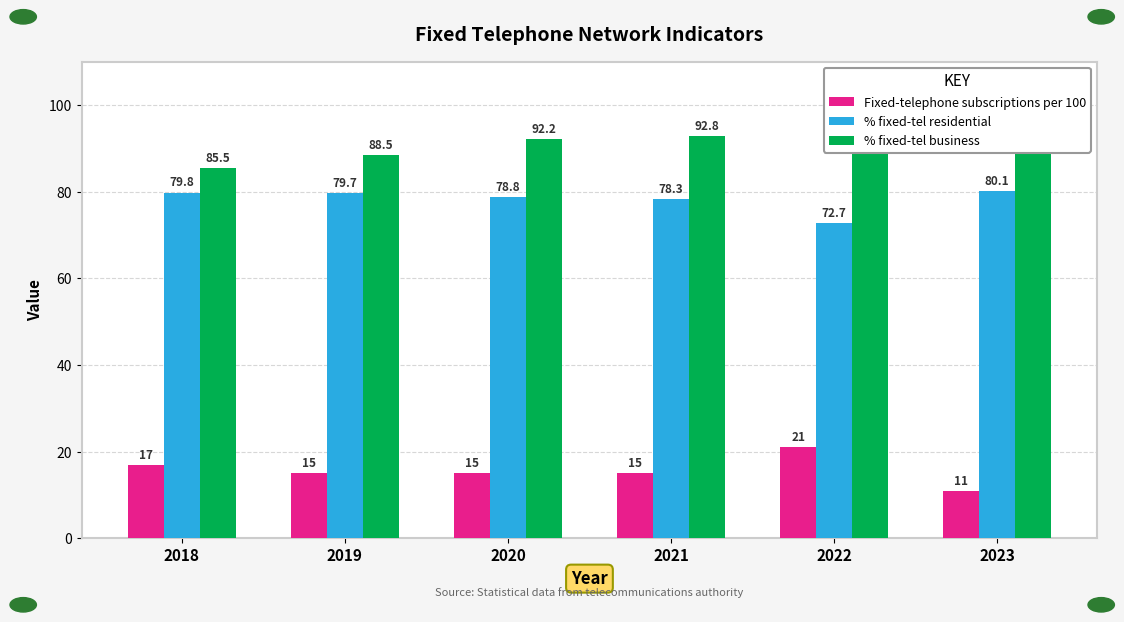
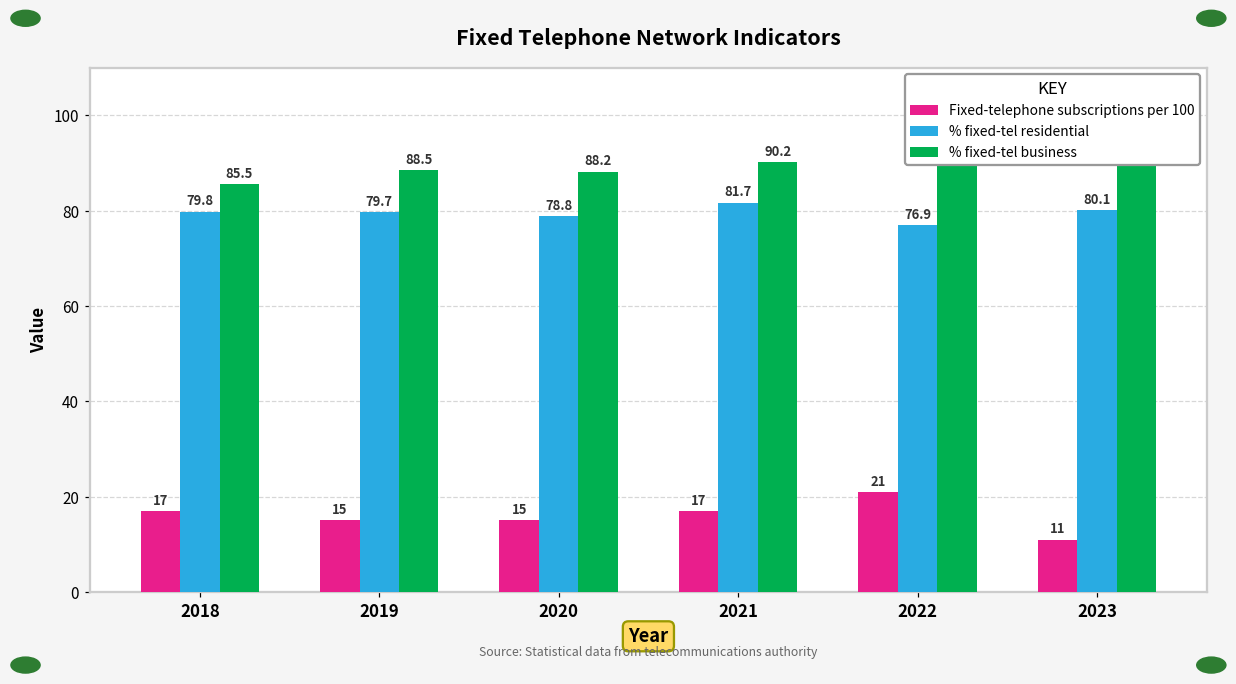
% fixed-tel business, 2020: 92.2 -> 88.2
Fixed-telephone subscriptions per 100, 2021: 15 -> 17
% fixed-tel residential, 2021: 78.3 -> 81.7
% fixed-tel business, 2021: 92.8 -> 90.2
% fixed-tel residential, 2022: 72.7 -> 76.9
